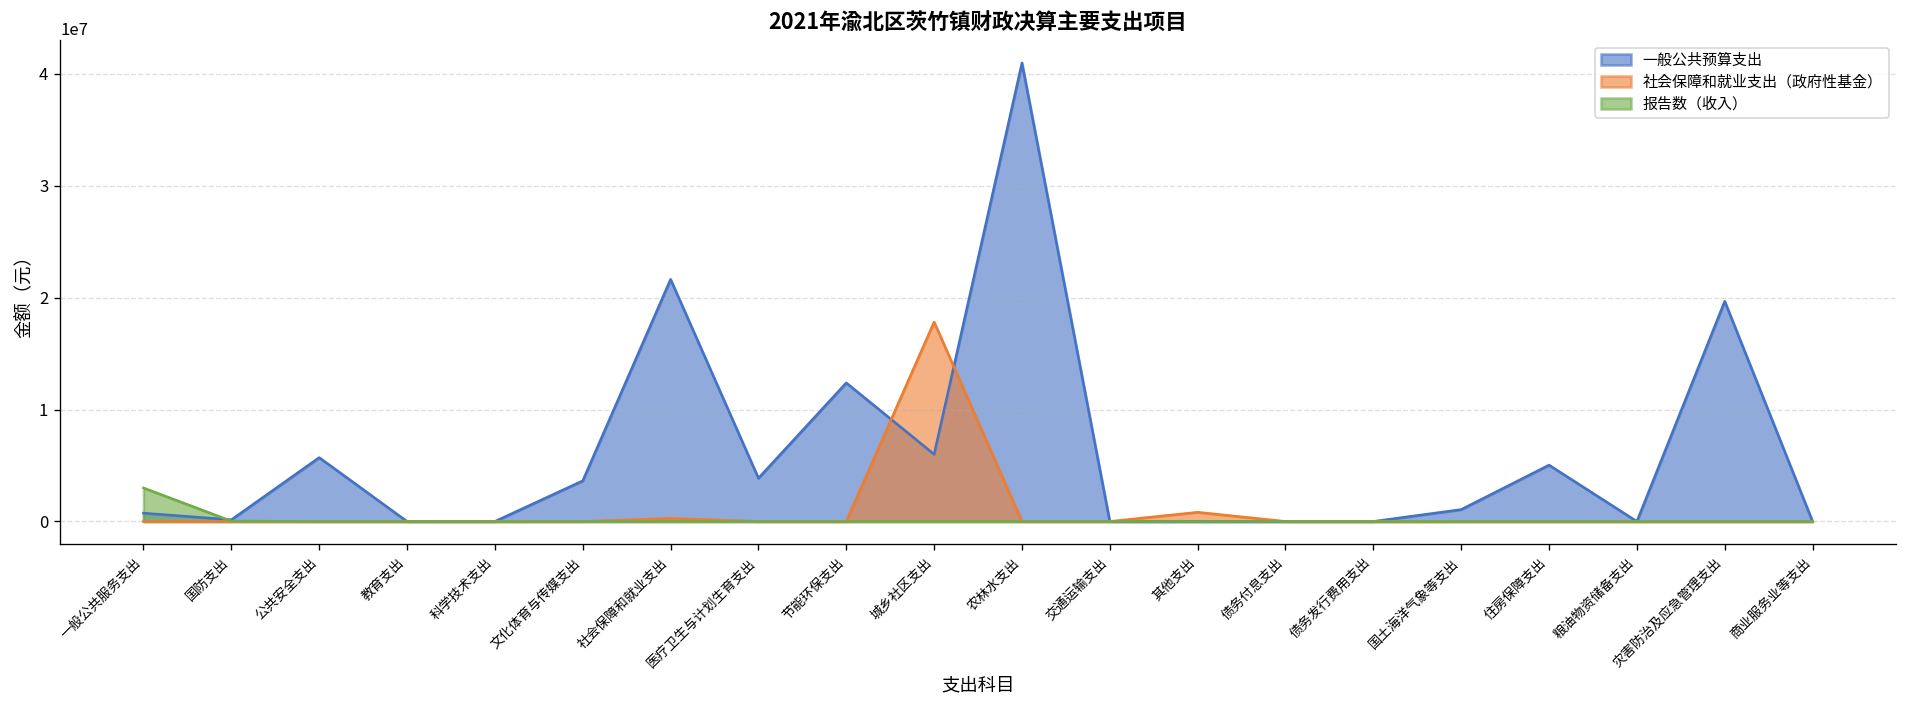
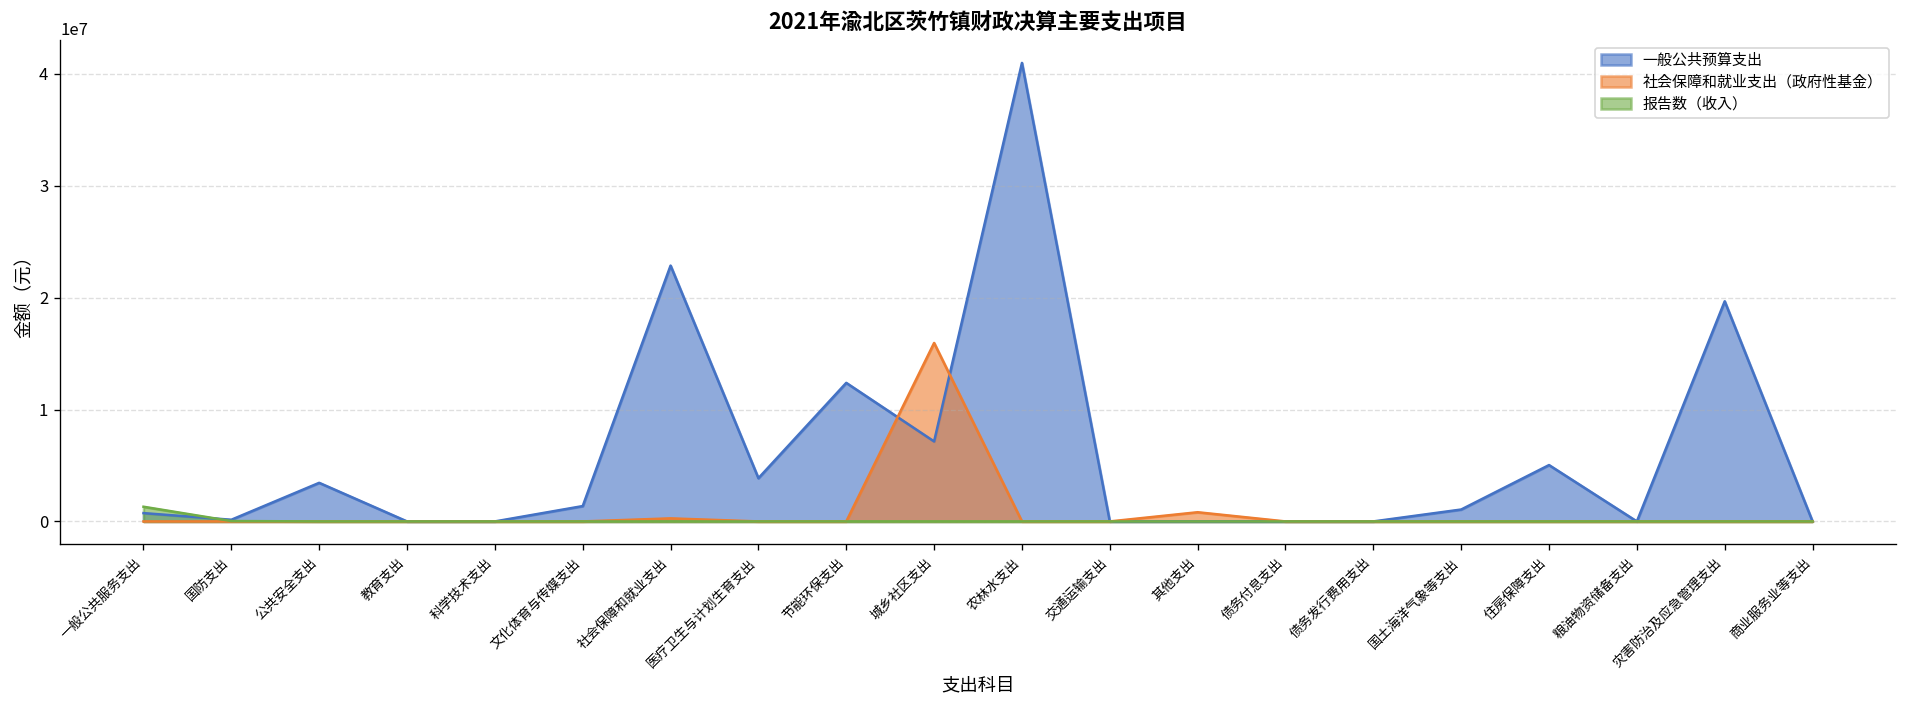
报告数（收入）, 一般公共服务支出: 3000000 -> 1000000
一般公共预算支出, 公共安全支出: 6000000 -> 3000000
一般公共预算支出, 文化体育与传媒支出: 4000000 -> 1000000
一般公共预算支出, 社会保障和就业支出: 22000000 -> 23000000
一般公共预算支出, 城乡社区支出: 6000000 -> 7000000
社会保障和就业支出（政府性基金）, 城乡社区支出: 18000000 -> 16000000
